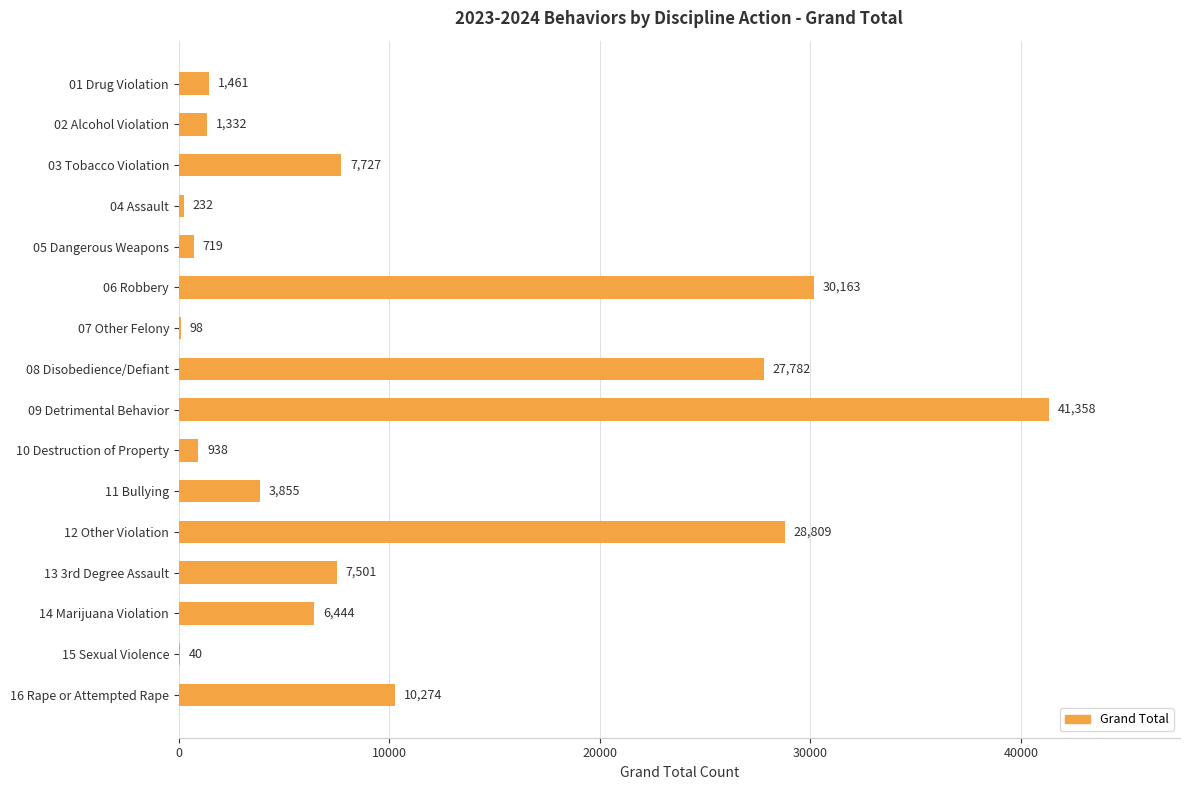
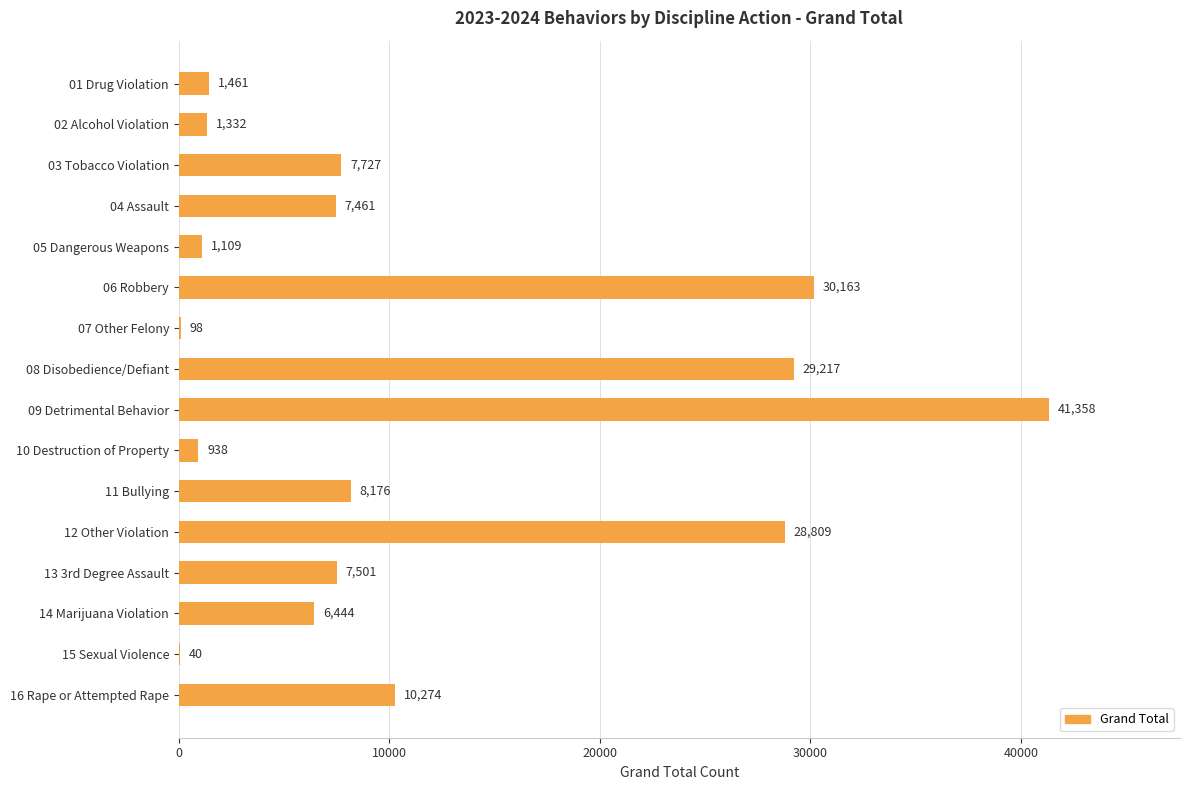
04 Assault: 232 -> 7,461
05 Dangerous Weapons: 719 -> 1,109
08 Disobedience/Defiant: 27,782 -> 29,217
11 Bullying: 3,855 -> 8,176
